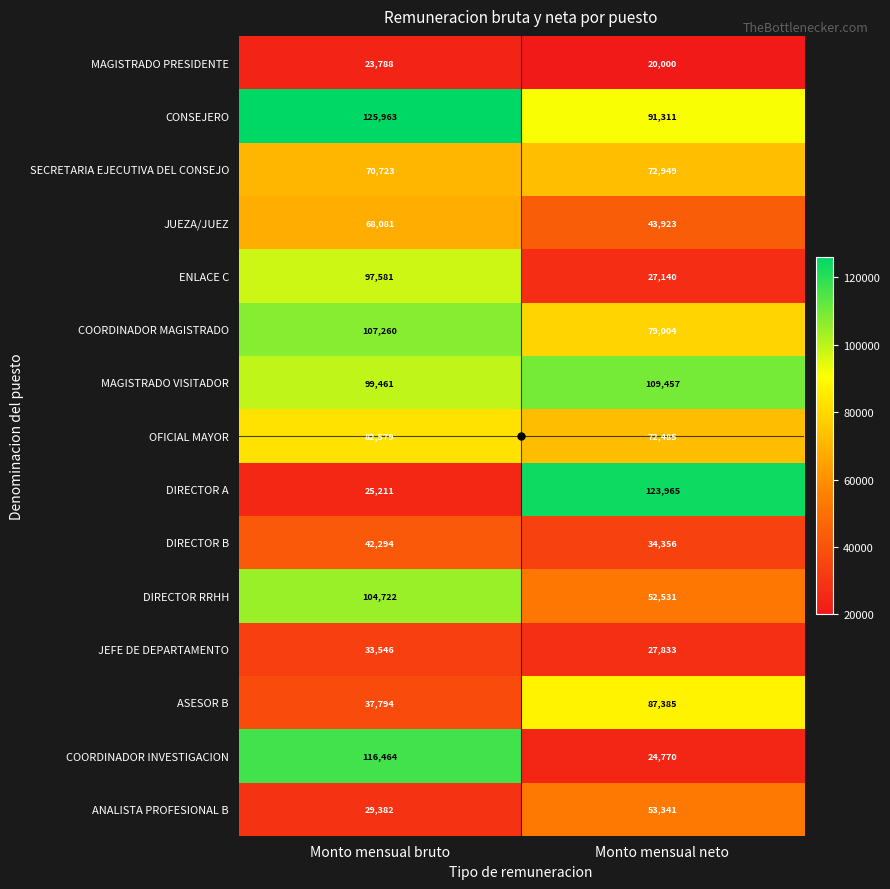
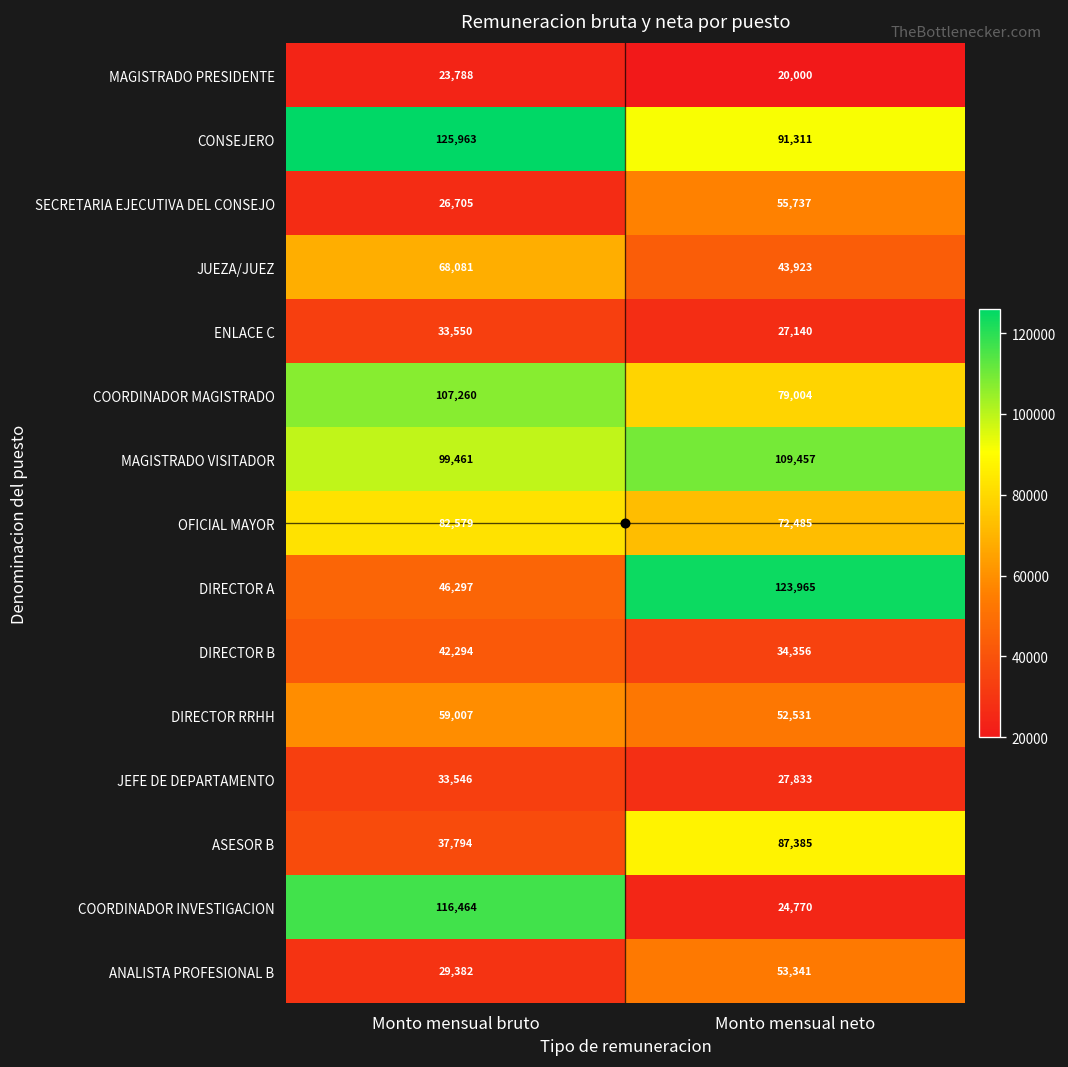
SECRETARIA EJECUTIVA DEL CONSEJO, Monto mensual bruto: 70,723 -> 26,705
SECRETARIA EJECUTIVA DEL CONSEJO, Monto mensual neto: 72,949 -> 55,737
ENLACE C, Monto mensual bruto: 97,581 -> 33,550
DIRECTOR A, Monto mensual bruto: 25,211 -> 46,297
DIRECTOR RRHH, Monto mensual bruto: 104,722 -> 59,007
